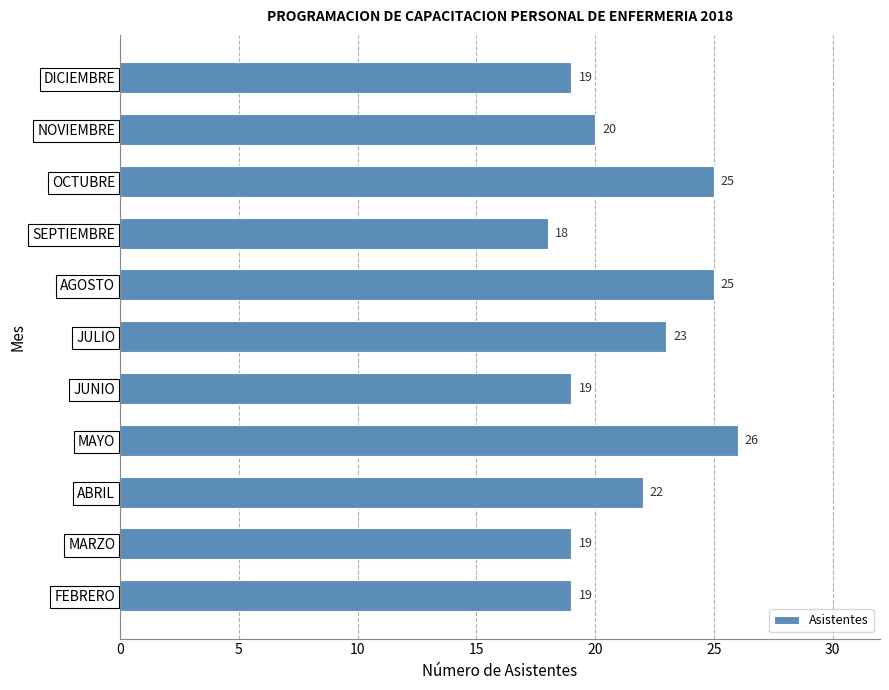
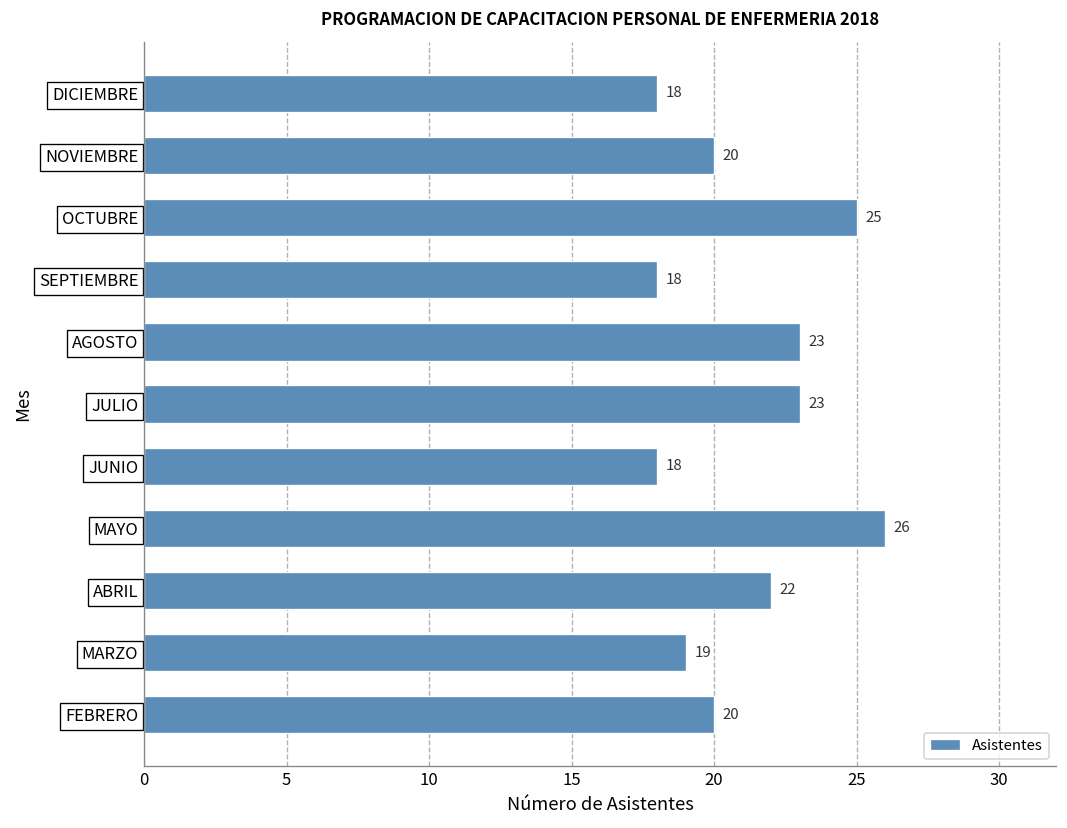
DICIEMBRE: 19 -> 18
AGOSTO: 25 -> 23
JUNIO: 19 -> 18
FEBRERO: 19 -> 20
